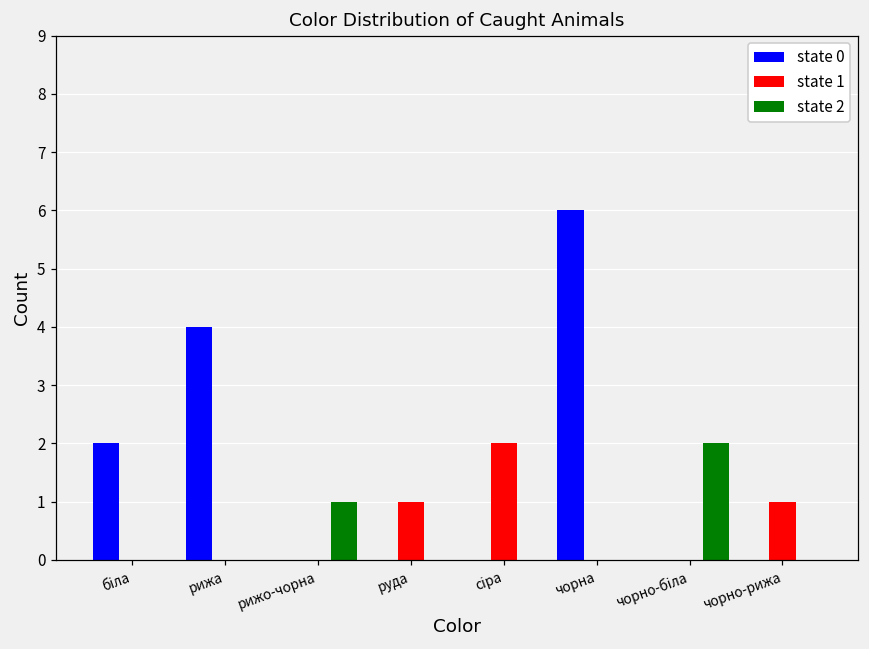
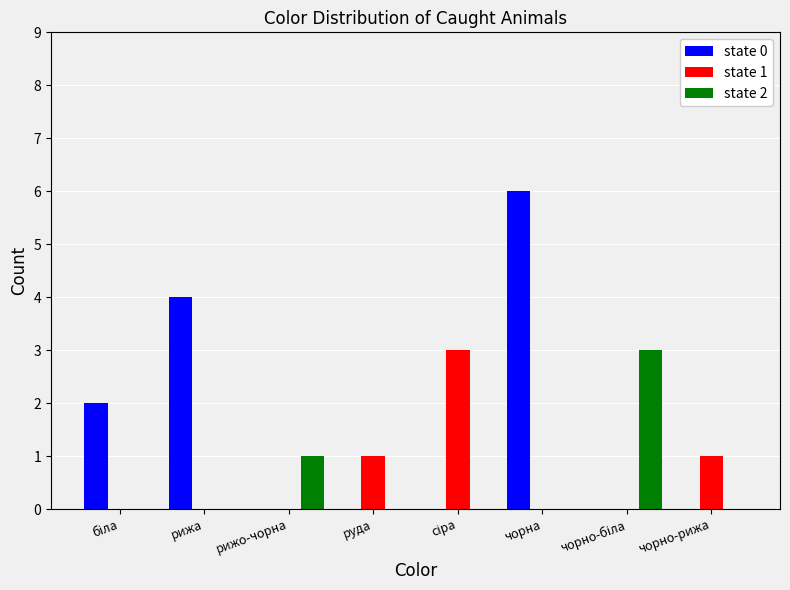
state 1, сіра: 2 -> 3
state 2, чорно-біла: 2 -> 3
